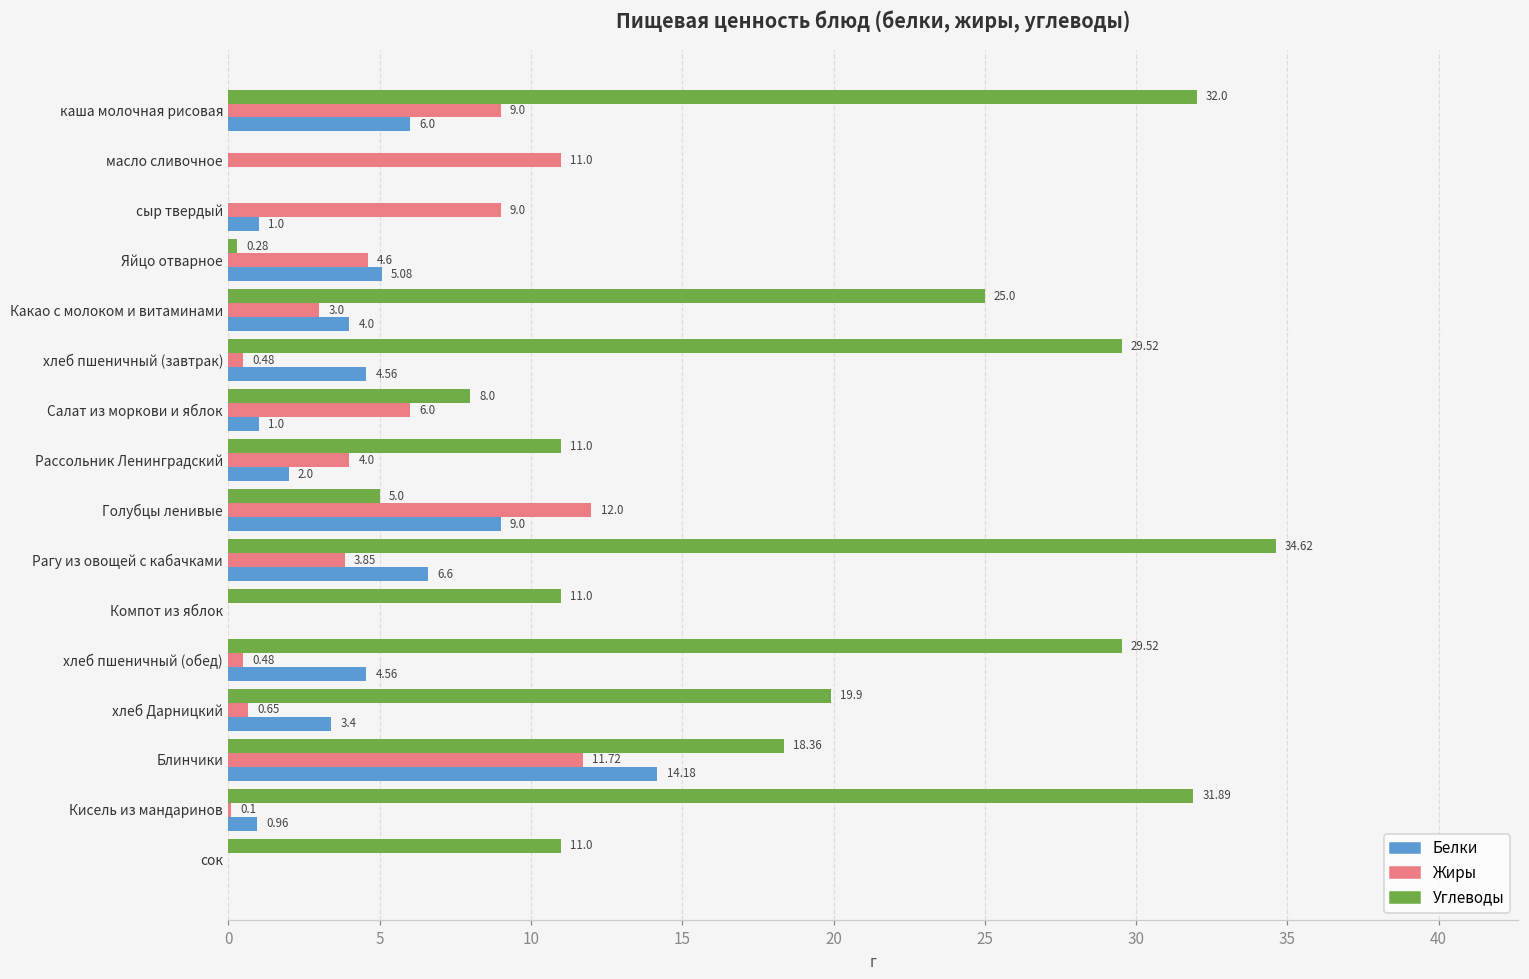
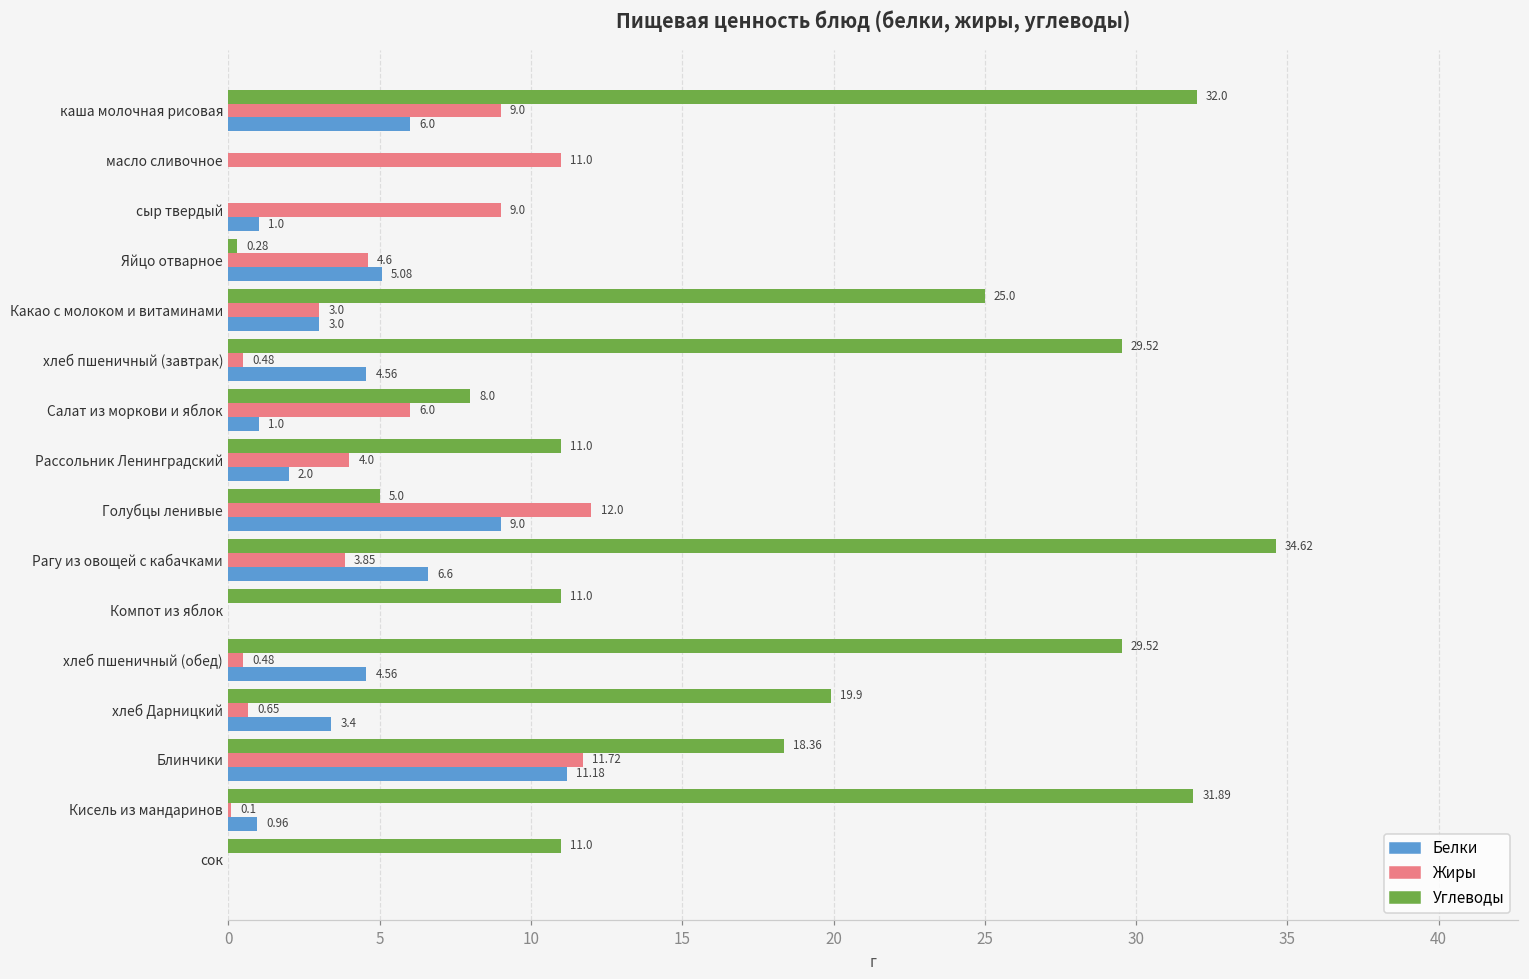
Белки, Какао с молоком и витаминами: 4.0 -> 3.0
Белки, Блинчики: 14.18 -> 11.18
